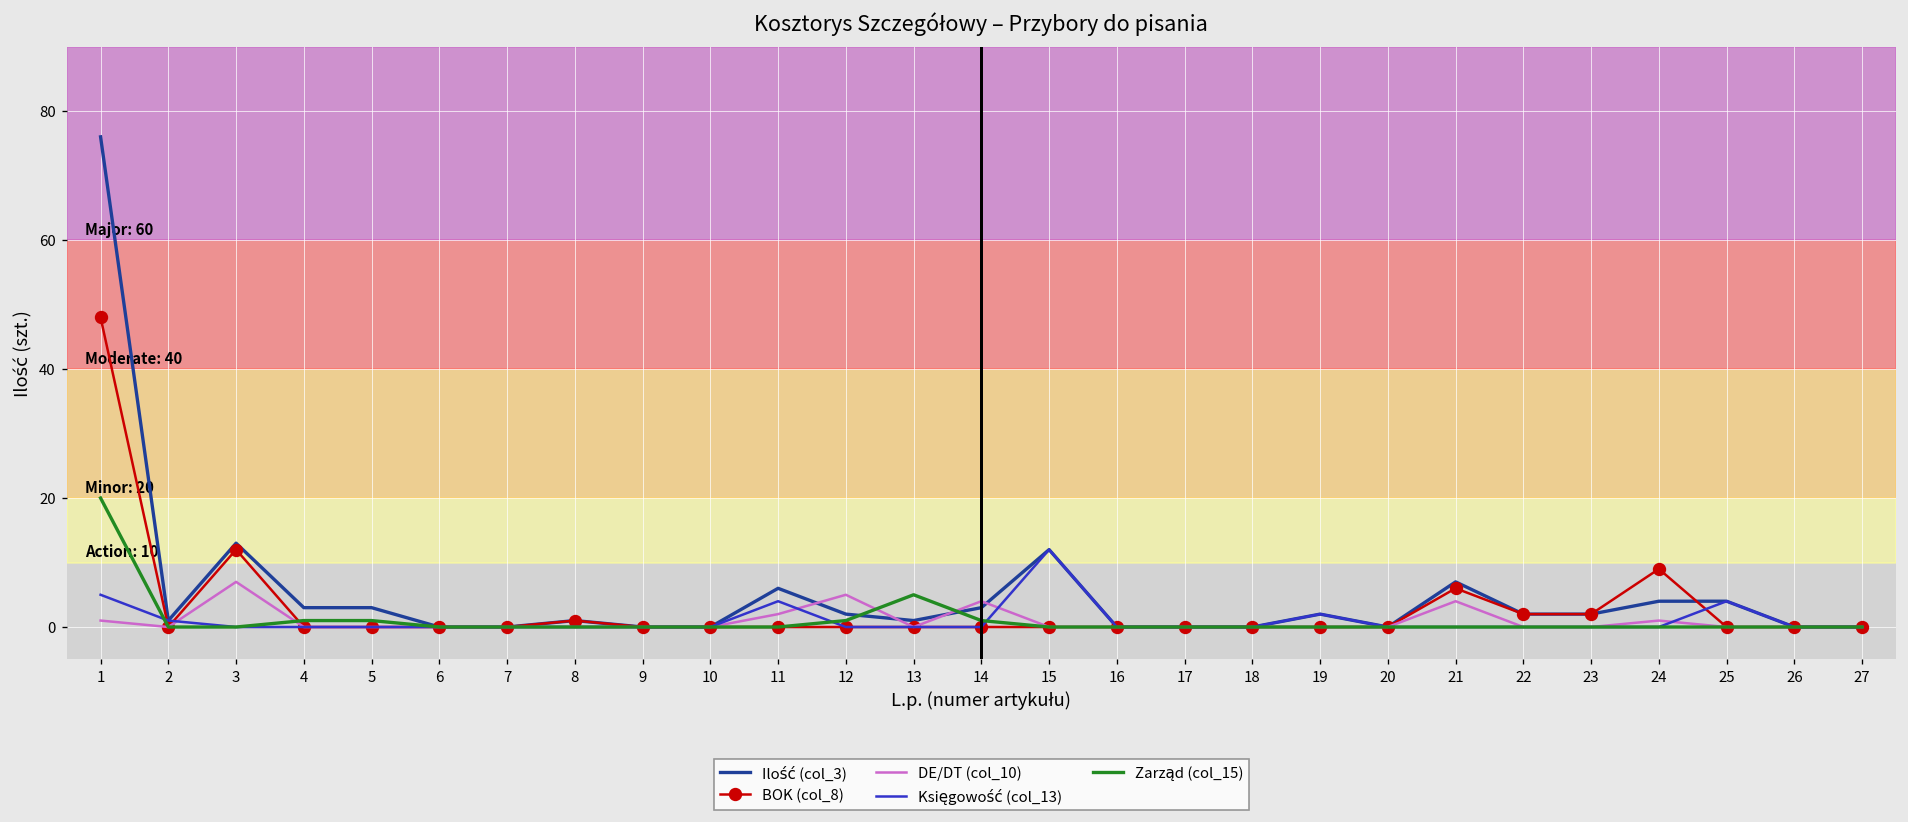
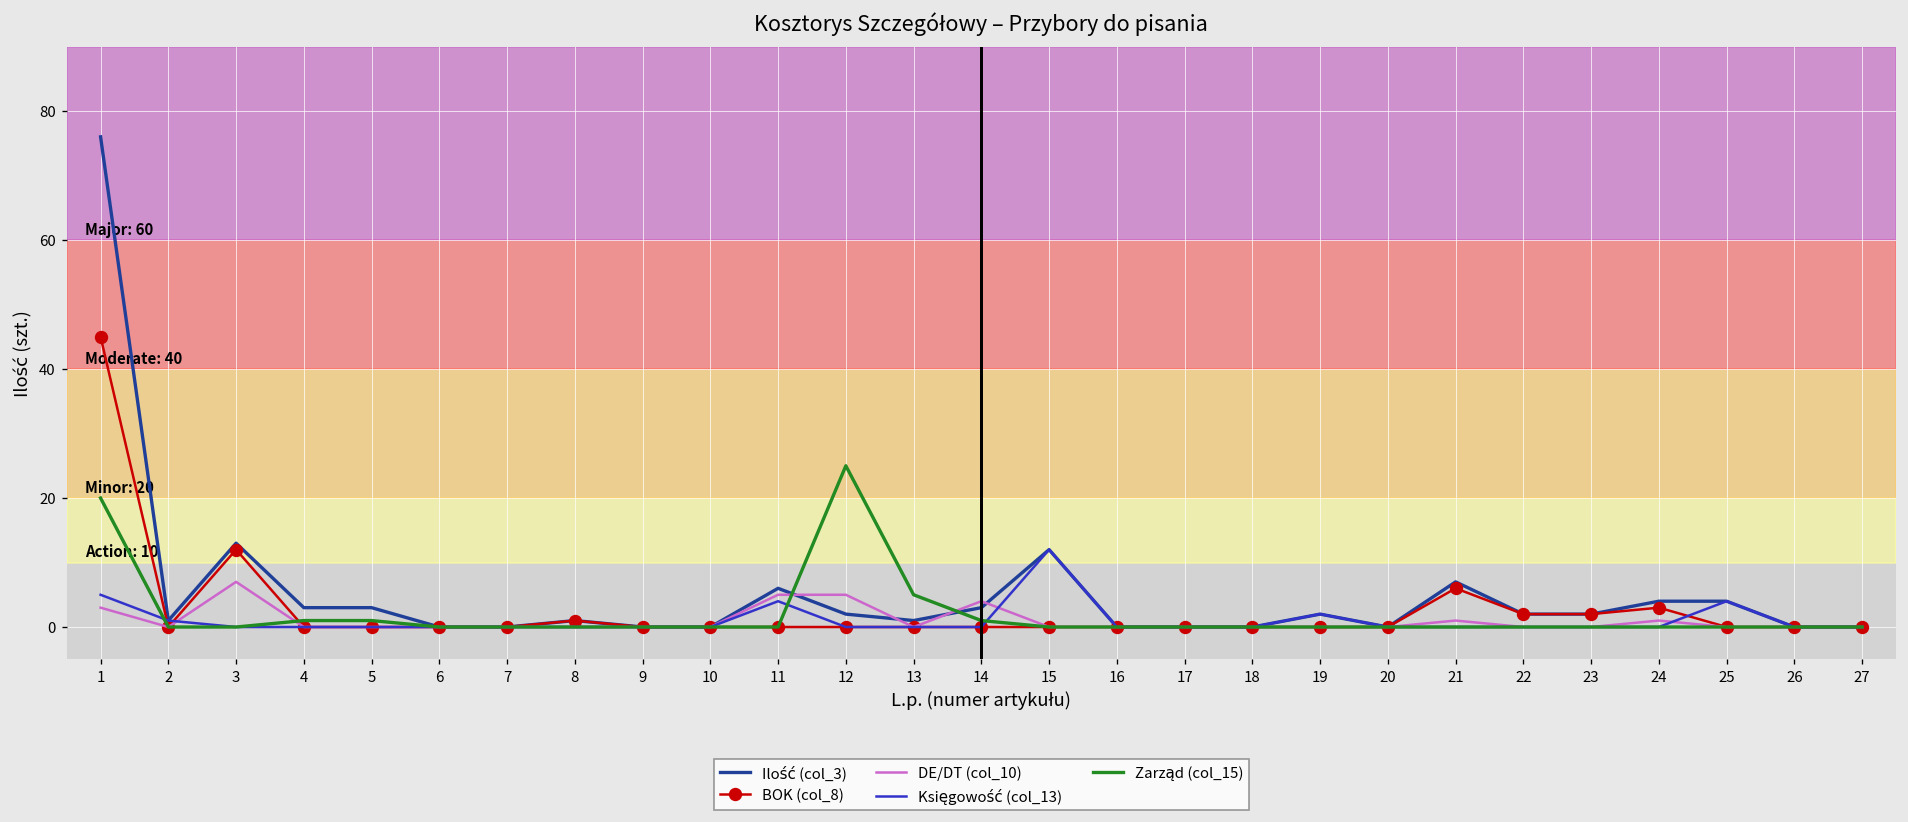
BOK (col_8), 1: 48 -> 45
DE/DT (col_10), 1: 1 -> 3
DE/DT (col_10), 11: 2 -> 5
Zarząd (col_15), 12: 1 -> 25
DE/DT (col_10), 21: 4 -> 1
BOK (col_8), 24: 9 -> 3
